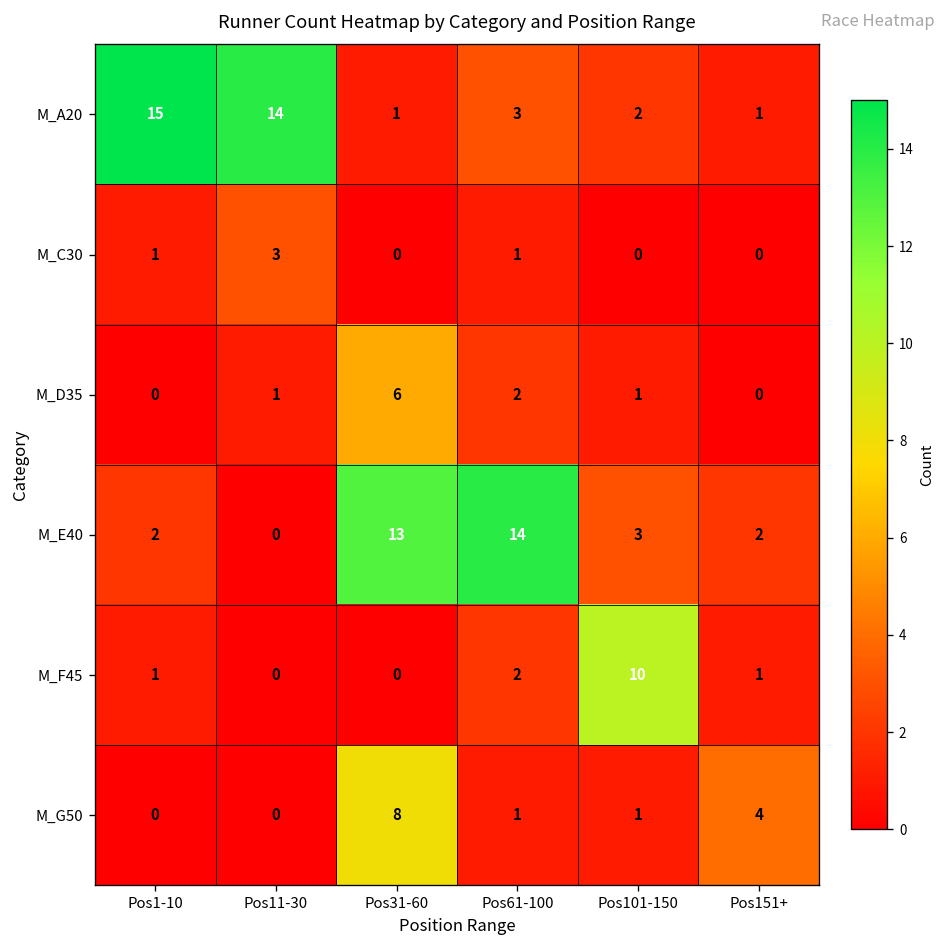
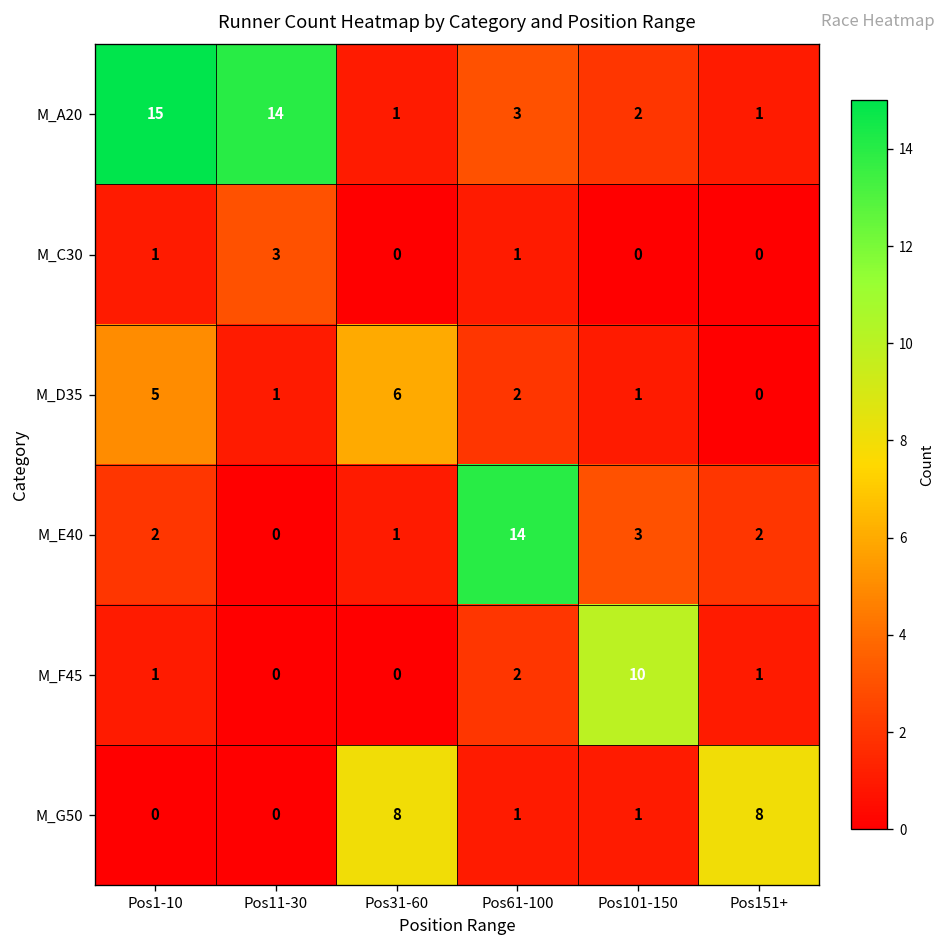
M_D35, Pos1-10: 0 -> 5
M_E40, Pos31-60: 13 -> 1
M_G50, Pos151+: 4 -> 8
